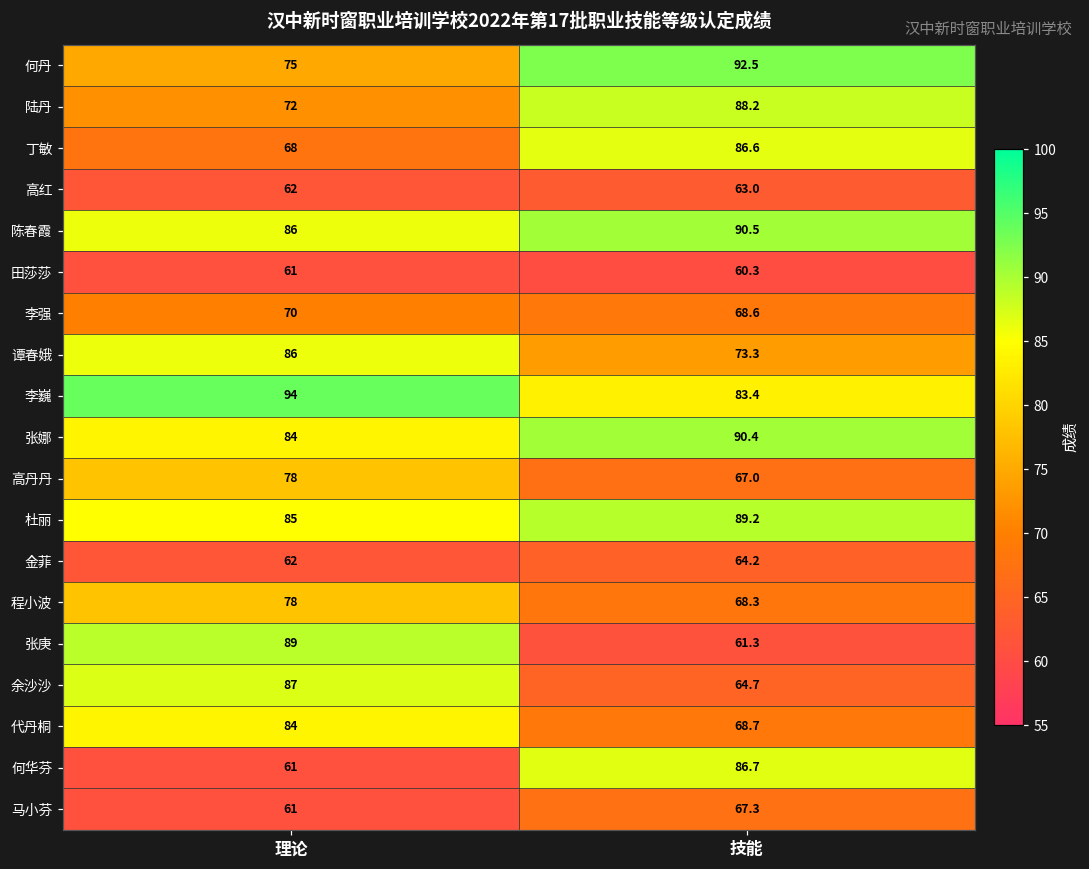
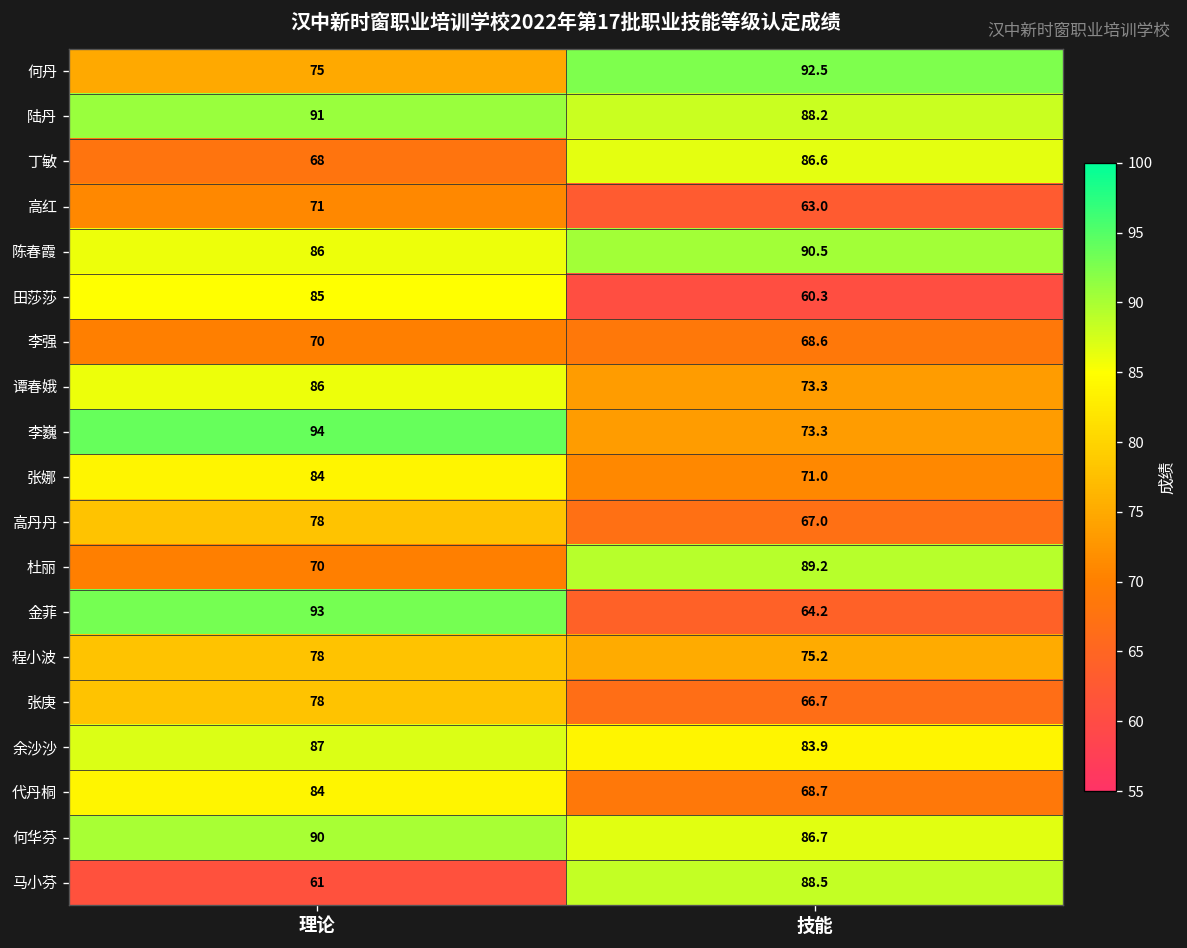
陆丹, 理论: 72 -> 91
高红, 理论: 62 -> 71
田莎莎, 理论: 61 -> 85
李巍, 技能: 83.4 -> 73.3
张娜, 技能: 90.4 -> 71.0
杜丽, 理论: 85 -> 70
金菲, 理论: 62 -> 93
程小波, 技能: 68.3 -> 75.2
张庚, 理论: 89 -> 78
张庚, 技能: 61.3 -> 66.7
余沙沙, 技能: 64.7 -> 83.9
何华芬, 理论: 61 -> 90
马小芬, 技能: 67.3 -> 88.5
